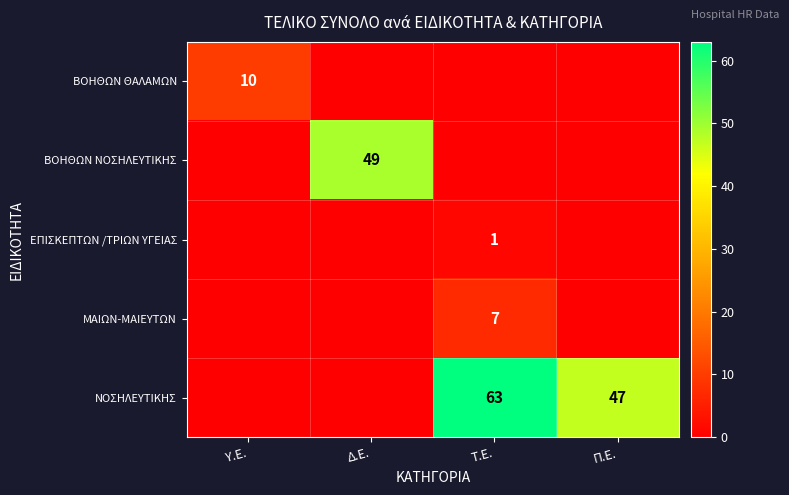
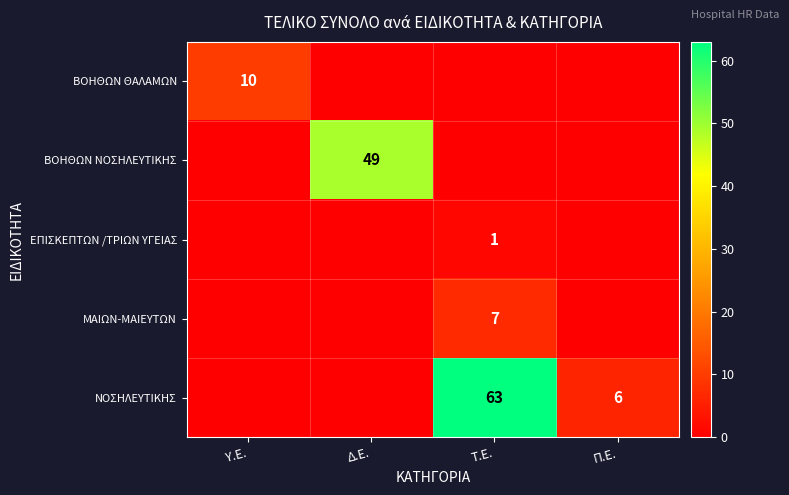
ΝΟΣΗΛΕΥΤΙΚΗΣ, Π.Ε.: 47 -> 6
